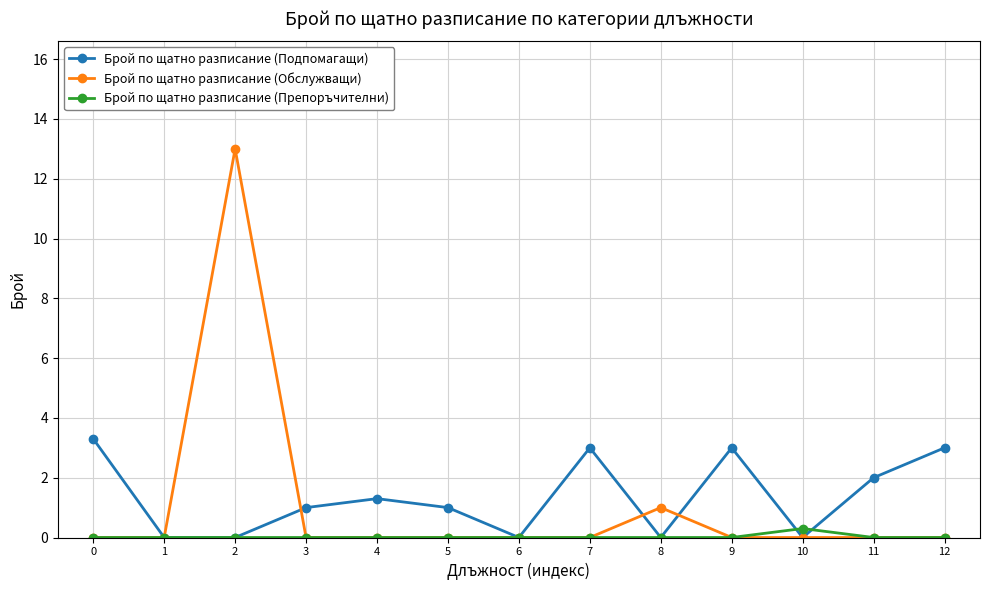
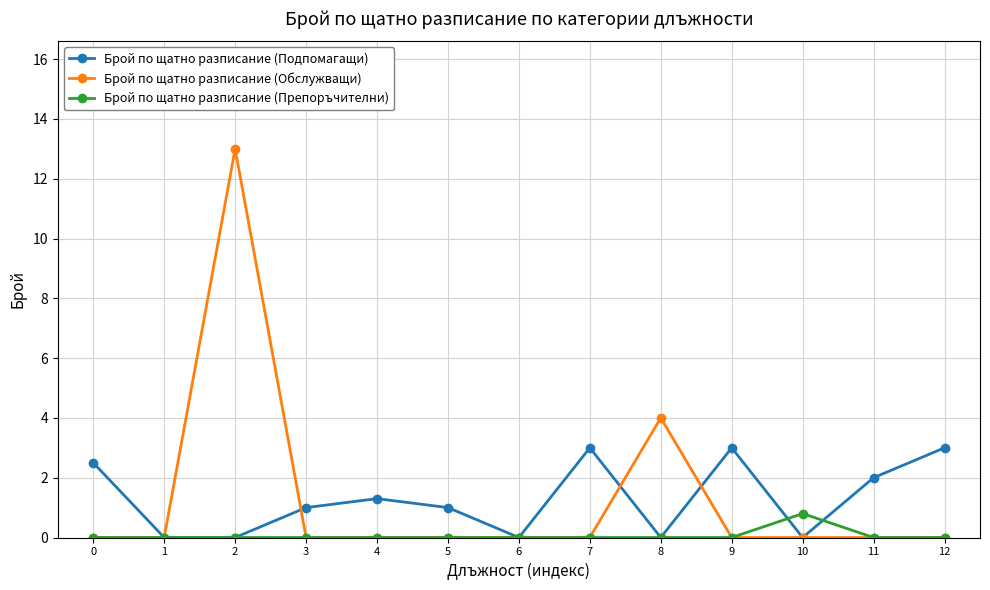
Брой по щатно разписание (Подпомагащи), 0: 3.3 -> 2.5
Брой по щатно разписание (Обслужващи), 8: 1 -> 4
Брой по щатно разписание (Препоръчителни), 10: 0.3 -> 0.8
